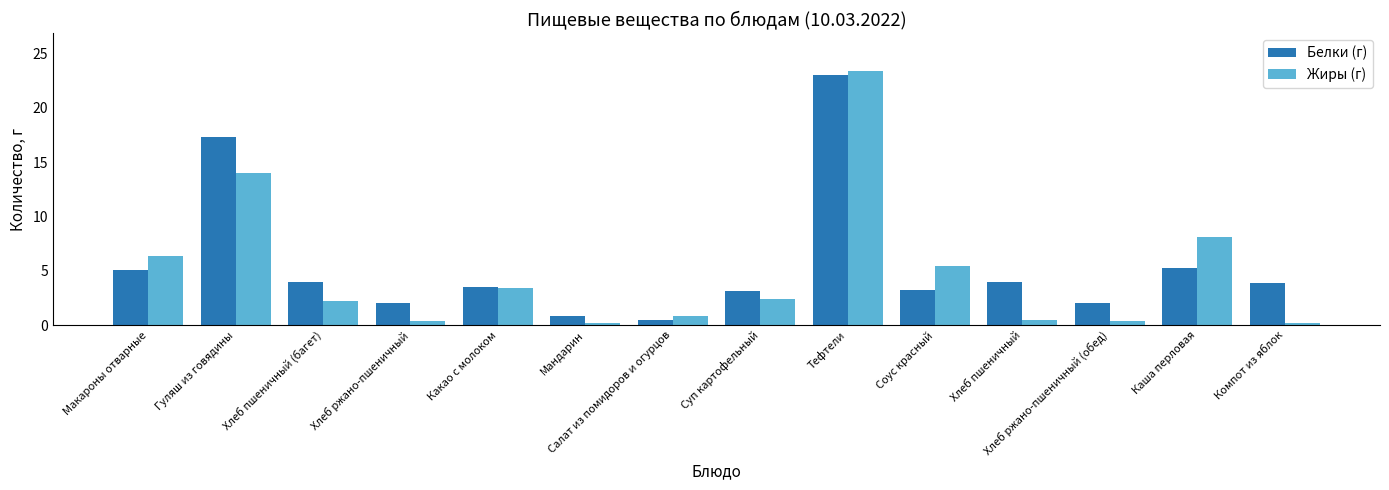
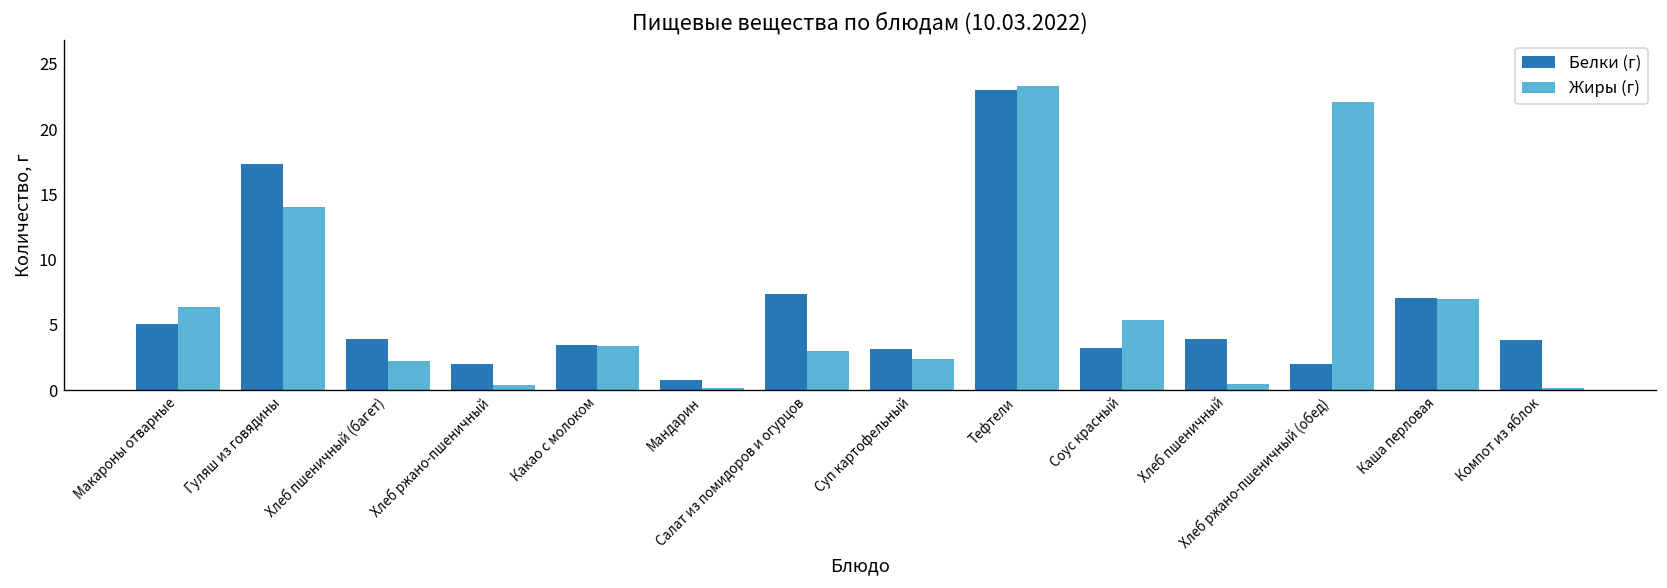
Белки (г), Салат из помидоров и огурцов: 0.5 -> 7.4
Жиры (г), Салат из помидоров и огурцов: 0.8 -> 3.0
Жиры (г), Хлеб ржано-пшеничный (обед): 0.4 -> 22.1
Белки (г), Каша перловая: 5.3 -> 7.1
Жиры (г), Каша перловая: 8.1 -> 7.0
